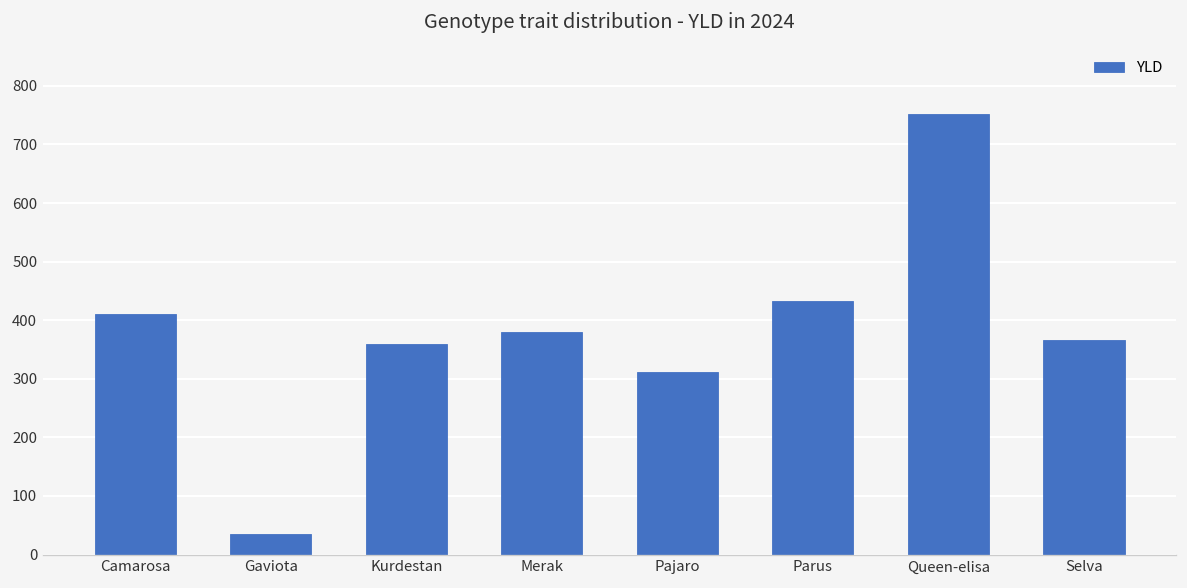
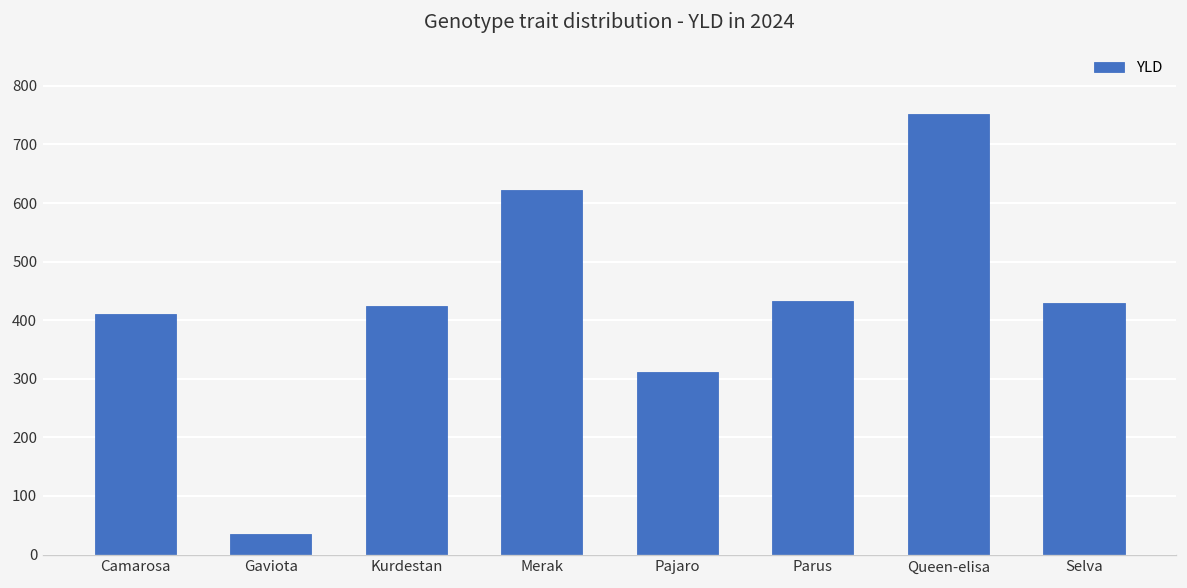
Kurdestan: 360 -> 420
Merak: 380 -> 620
Selva: 370 -> 430
